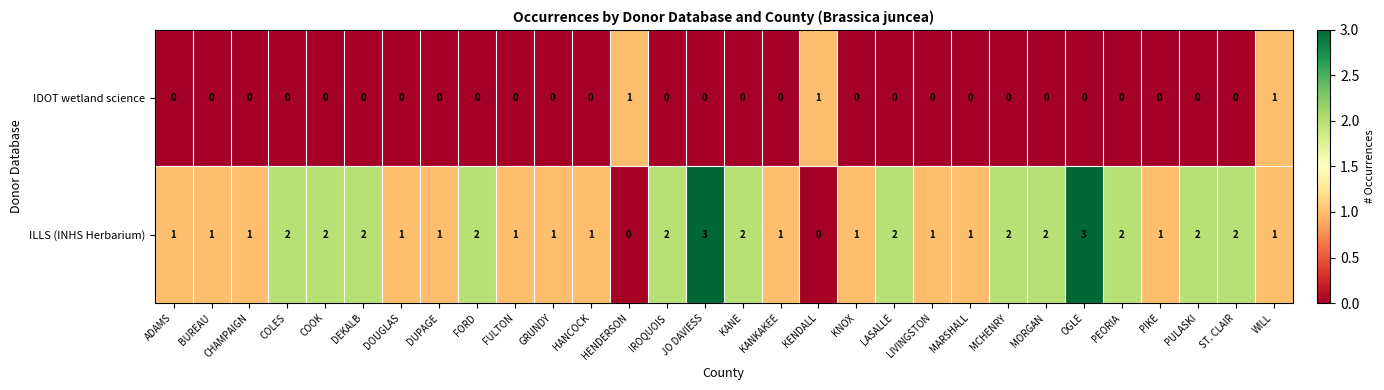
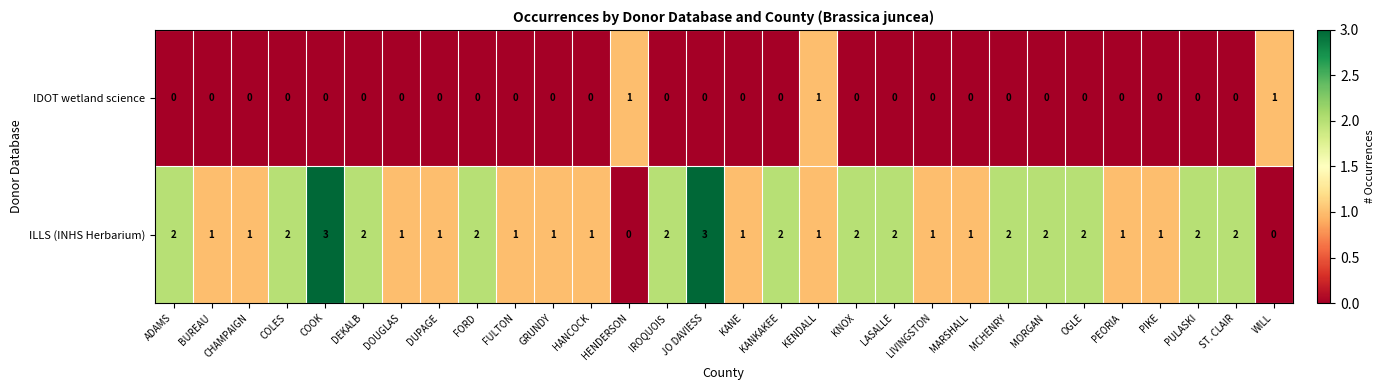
ILLS (INHS Herbarium), ADAMS: 1 -> 2
ILLS (INHS Herbarium), COOK: 2 -> 3
ILLS (INHS Herbarium), KANE: 2 -> 1
ILLS (INHS Herbarium), KANKAKEE: 1 -> 2
ILLS (INHS Herbarium), KENDALL: 0 -> 1
ILLS (INHS Herbarium), KNOX: 1 -> 2
ILLS (INHS Herbarium), OGLE: 3 -> 2
ILLS (INHS Herbarium), PEORIA: 2 -> 1
ILLS (INHS Herbarium), WILL: 1 -> 0
